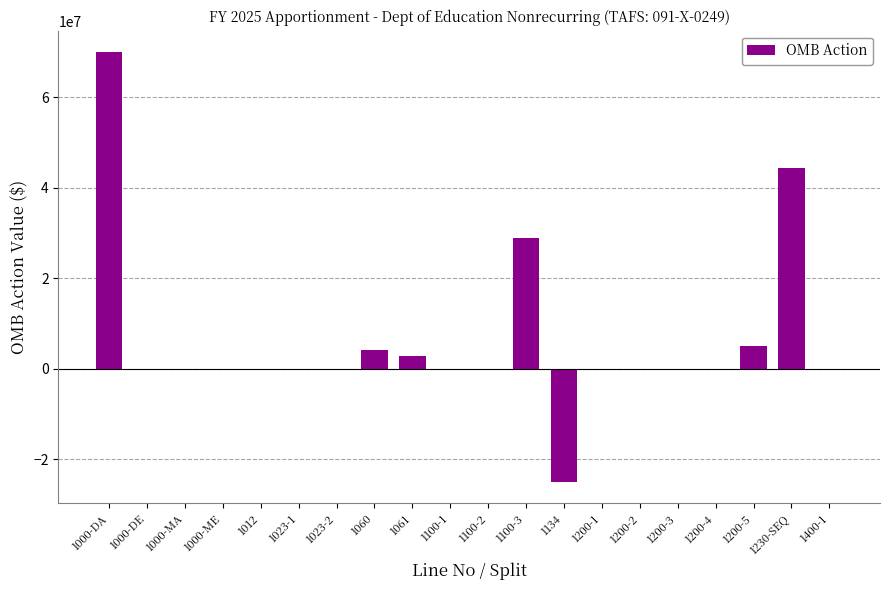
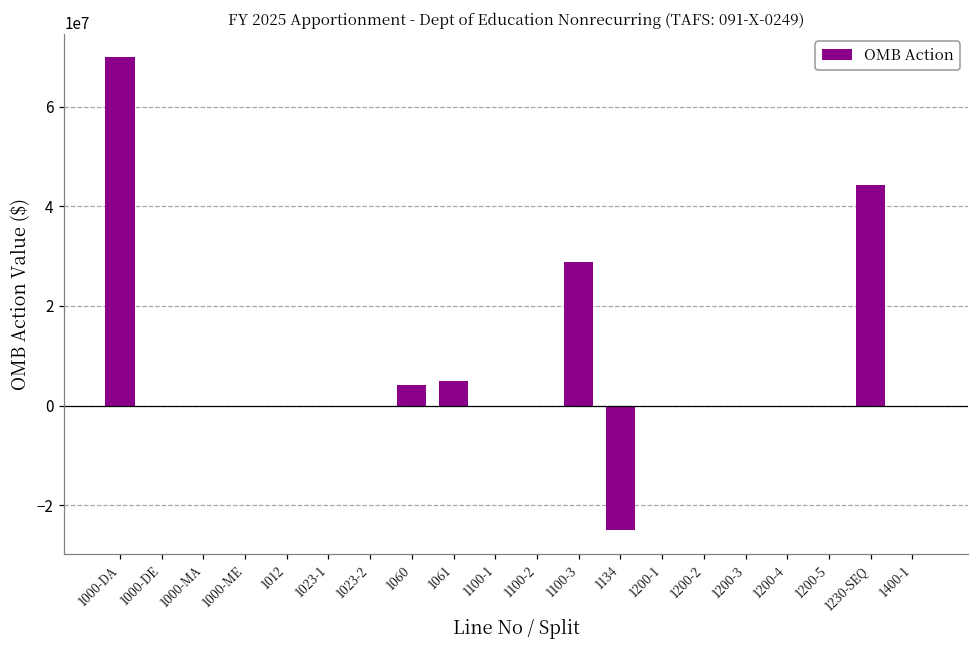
1061: 3000000 -> 5000000
1200-5: 5000000 -> 0
